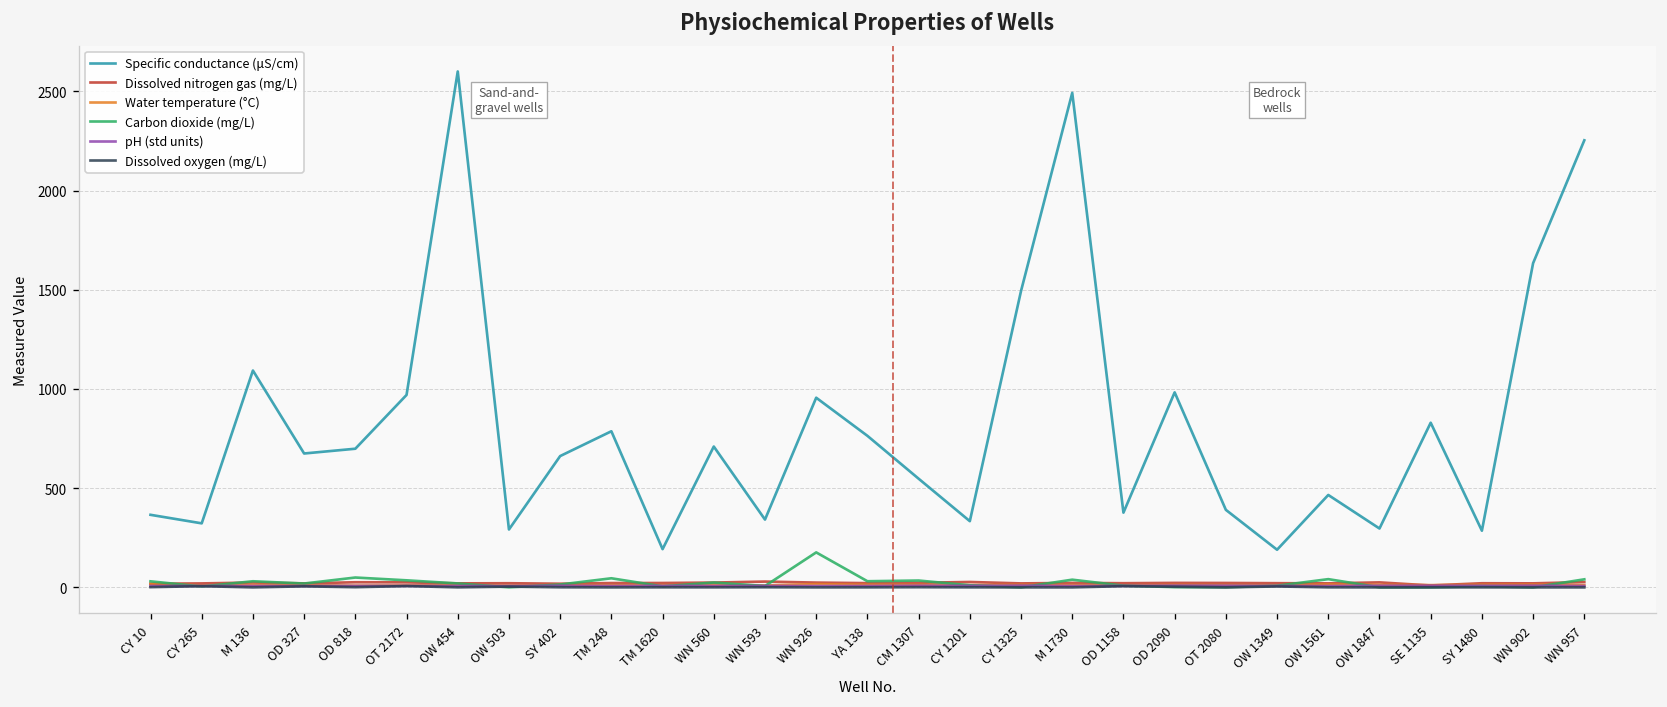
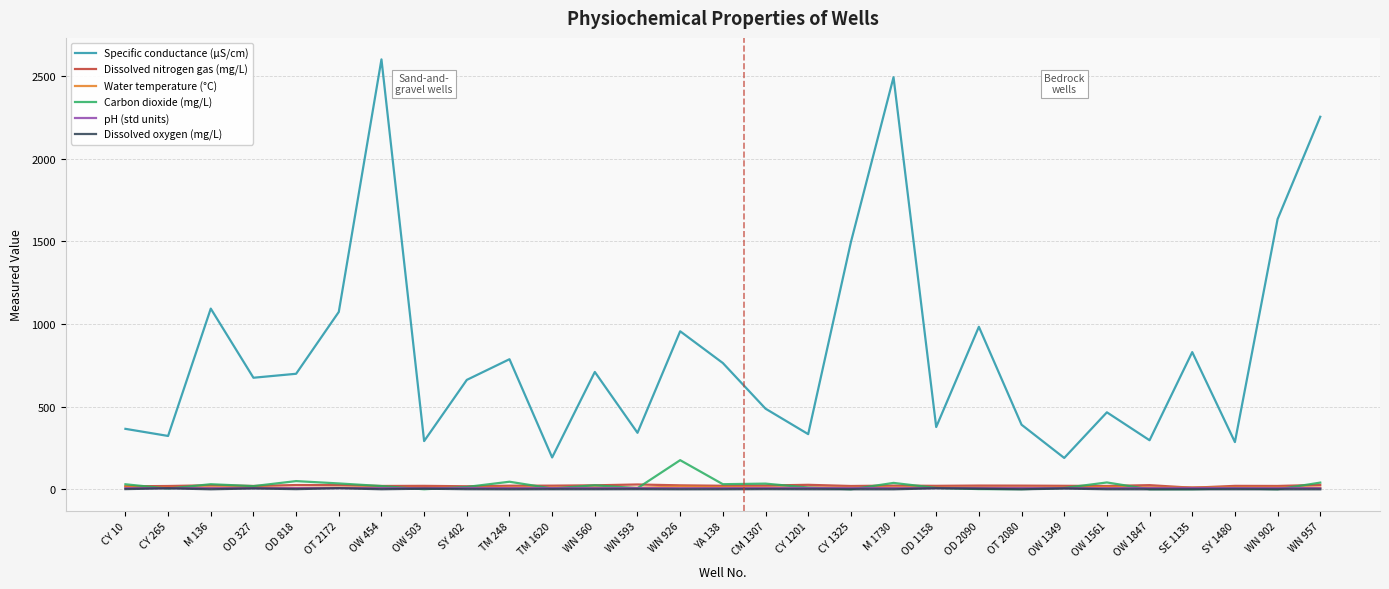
Specific conductance (μS/cm), OT 2172: 970 -> 1070
Specific conductance (μS/cm), CM 1307: 550 -> 490
